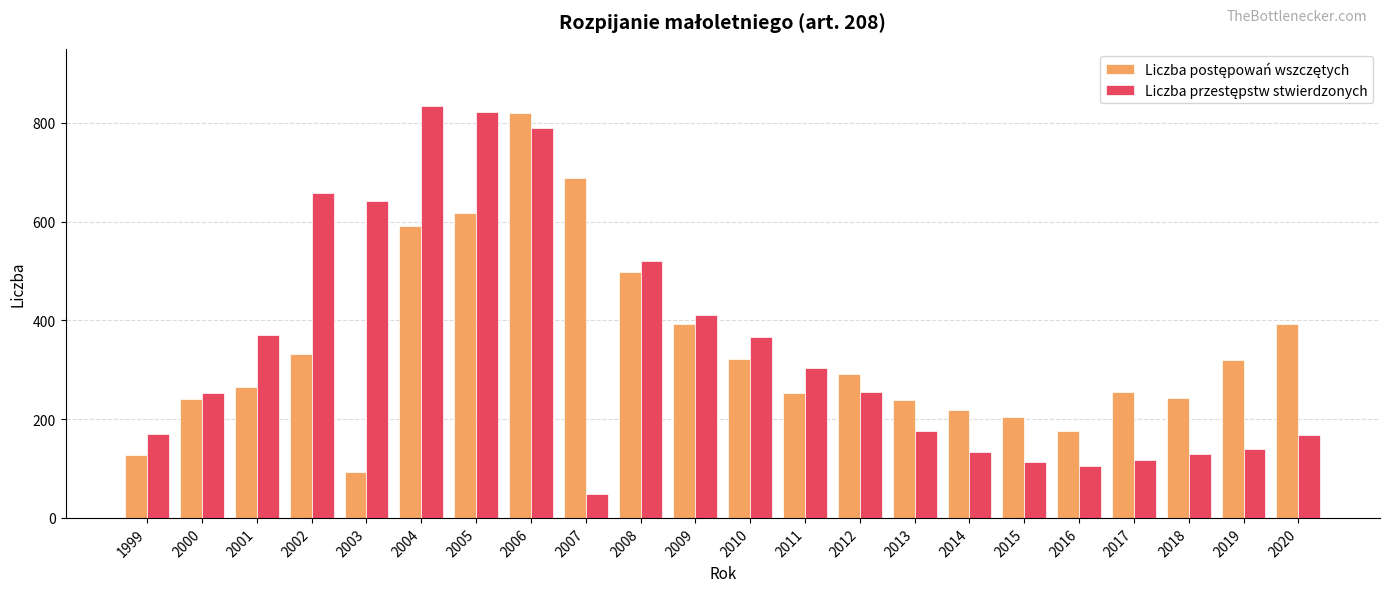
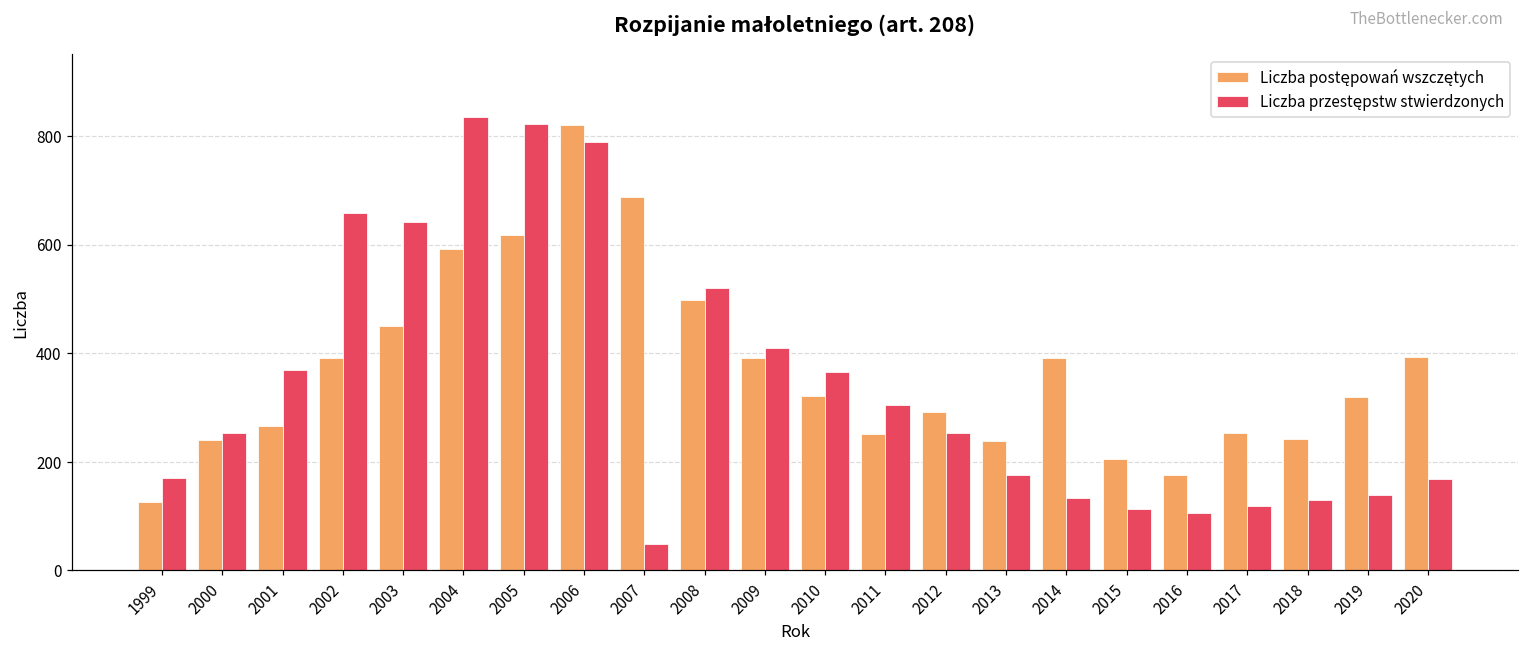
Liczba postępowań wszczętych, 2002: 330 -> 390
Liczba postępowań wszczętych, 2003: 90 -> 450
Liczba postępowań wszczętych, 2014: 220 -> 390
